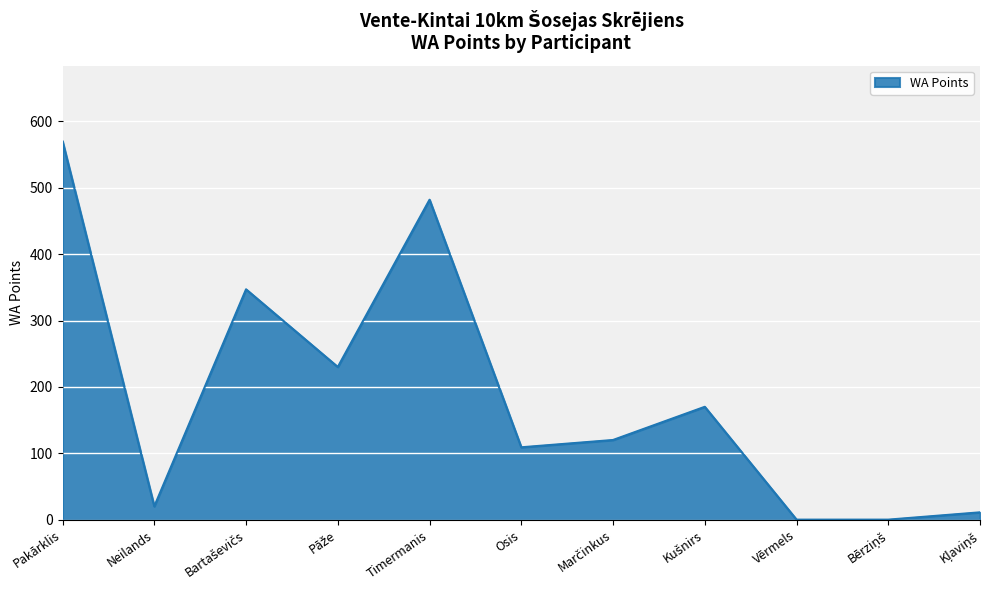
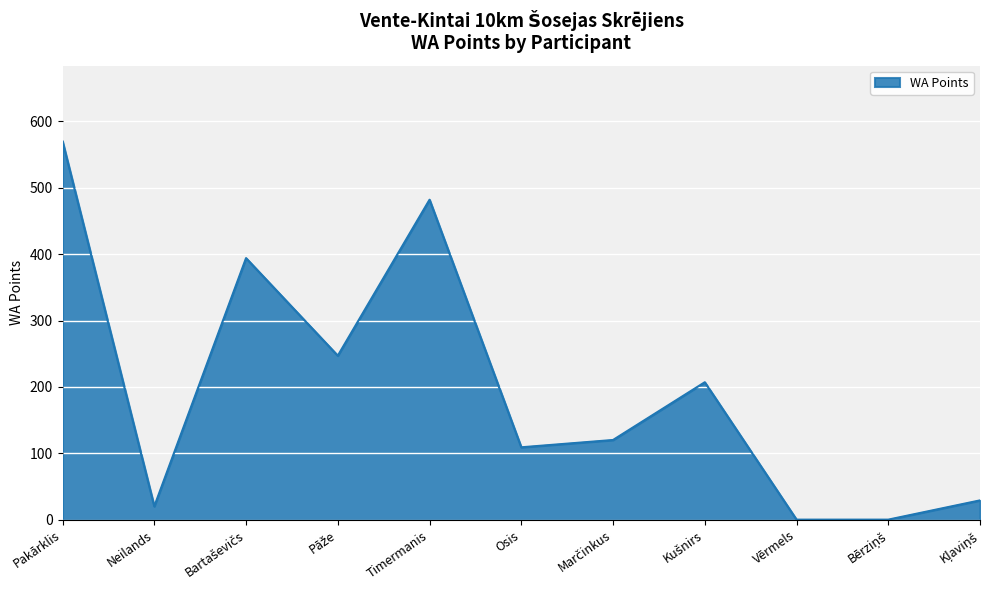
Bartaševičs: 350 -> 390
Pāže: 230 -> 250
Kušnirs: 170 -> 210
Kļaviņš: 10 -> 30
